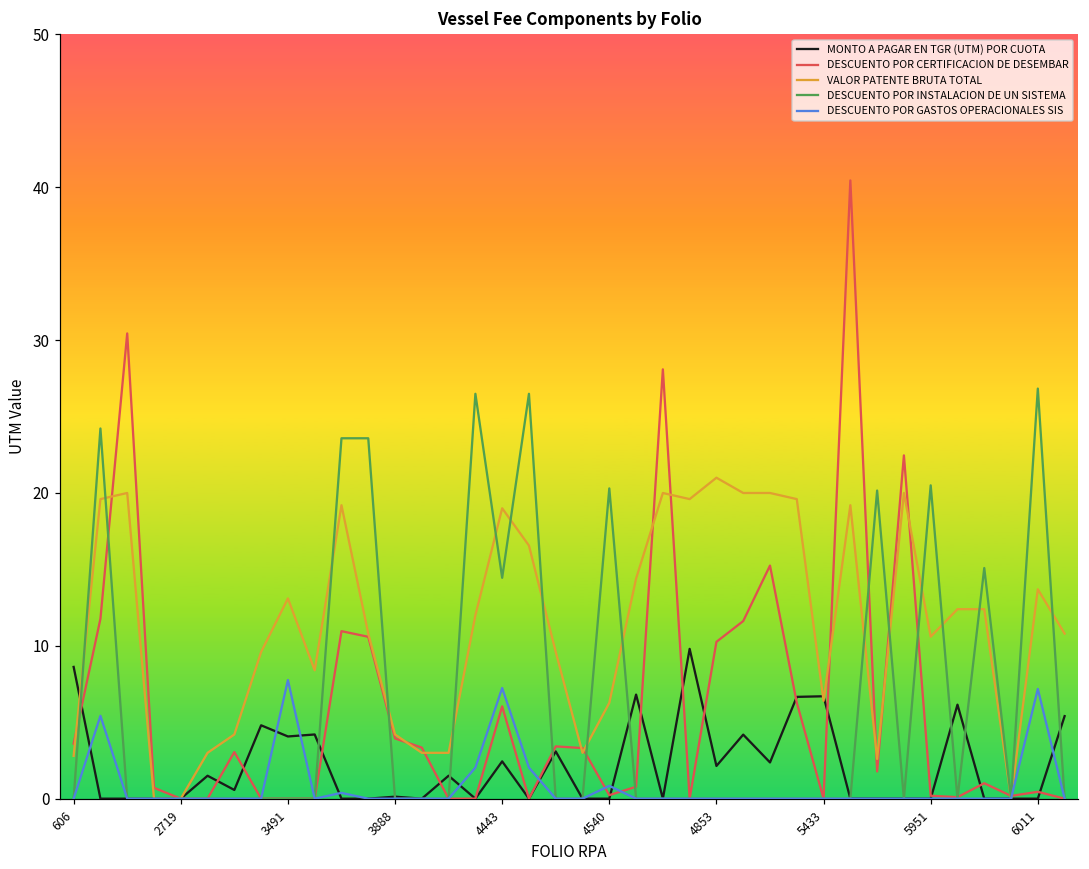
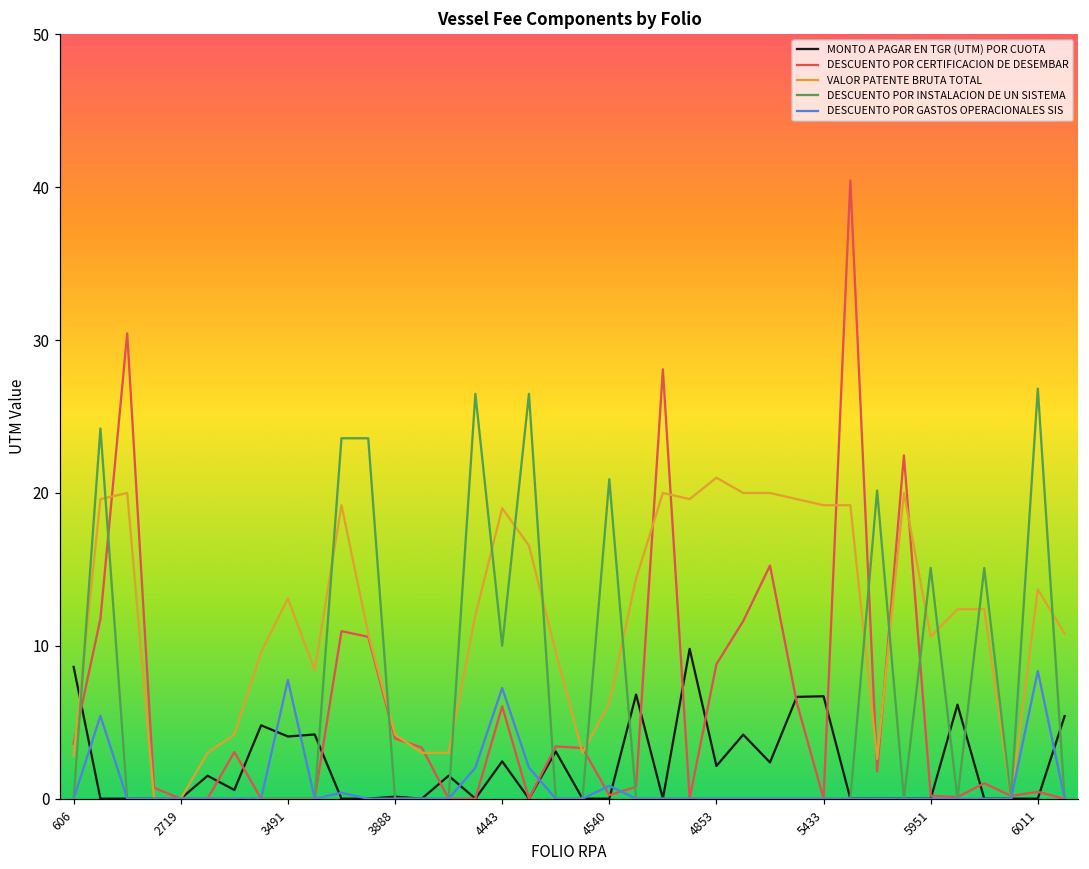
DESCUENTO POR INSTALACION DE UN SISTEMA, 4443: 14.5 -> 10.0
DESCUENTO POR INSTALACION DE UN SISTEMA, 4540: 20.3 -> 20.9
DESCUENTO POR CERTIFICACION DE DESEMBAR, 4853: 10.3 -> 8.8
VALOR PATENTE BRUTA TOTAL, 5433: 6.4 -> 19.2
DESCUENTO POR INSTALACION DE UN SISTEMA, 5951: 20.5 -> 15.1
DESCUENTO POR GASTOS OPERACIONALES SIS, 6011: 7.2 -> 8.4
